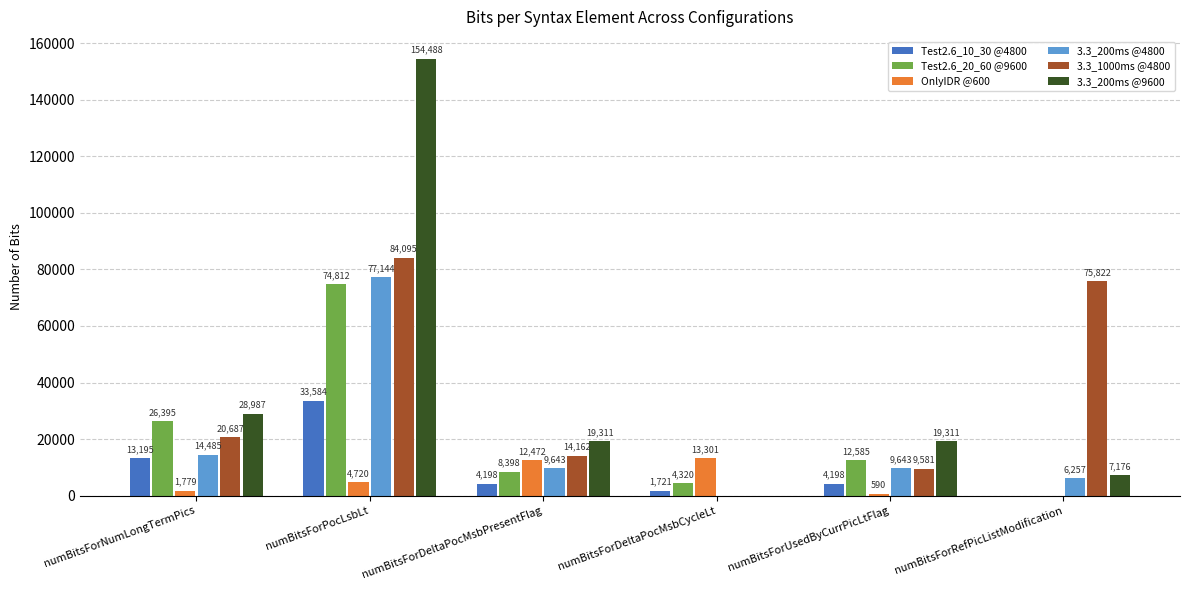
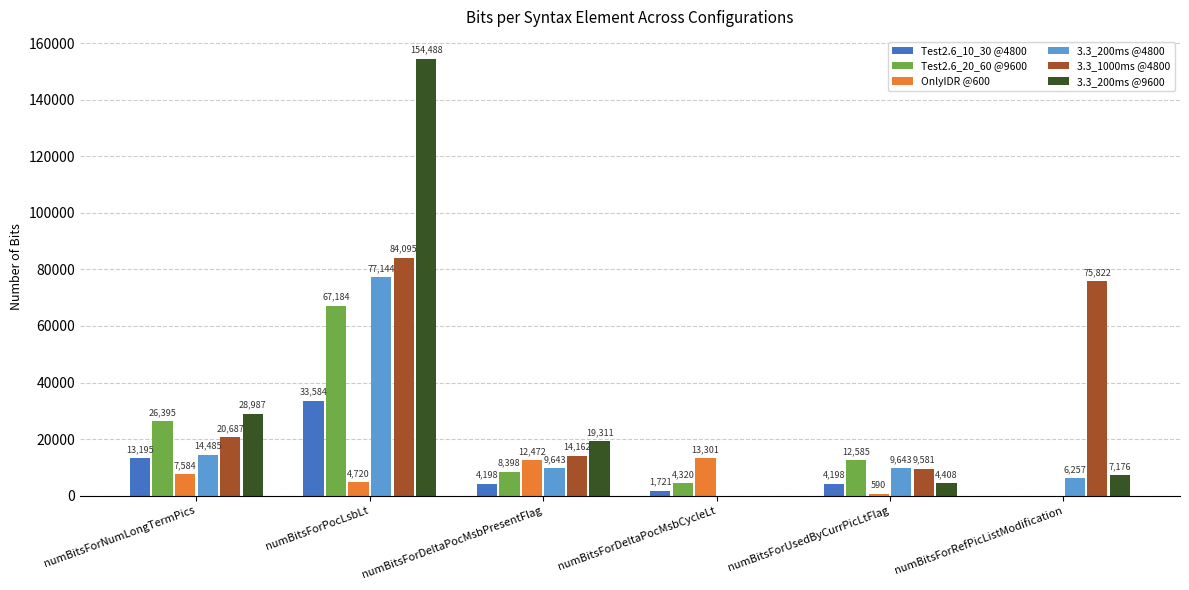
OnlyIDR @600, numBitsForNumLongTermPics: 1,779 -> 7,584
Test2.6_20_60 @9600, numBitsForPocLsbLt: 74,812 -> 67,184
3.3_200ms @9600, numBitsForUsedByCurrPicLtFlag: 19,311 -> 4,408
